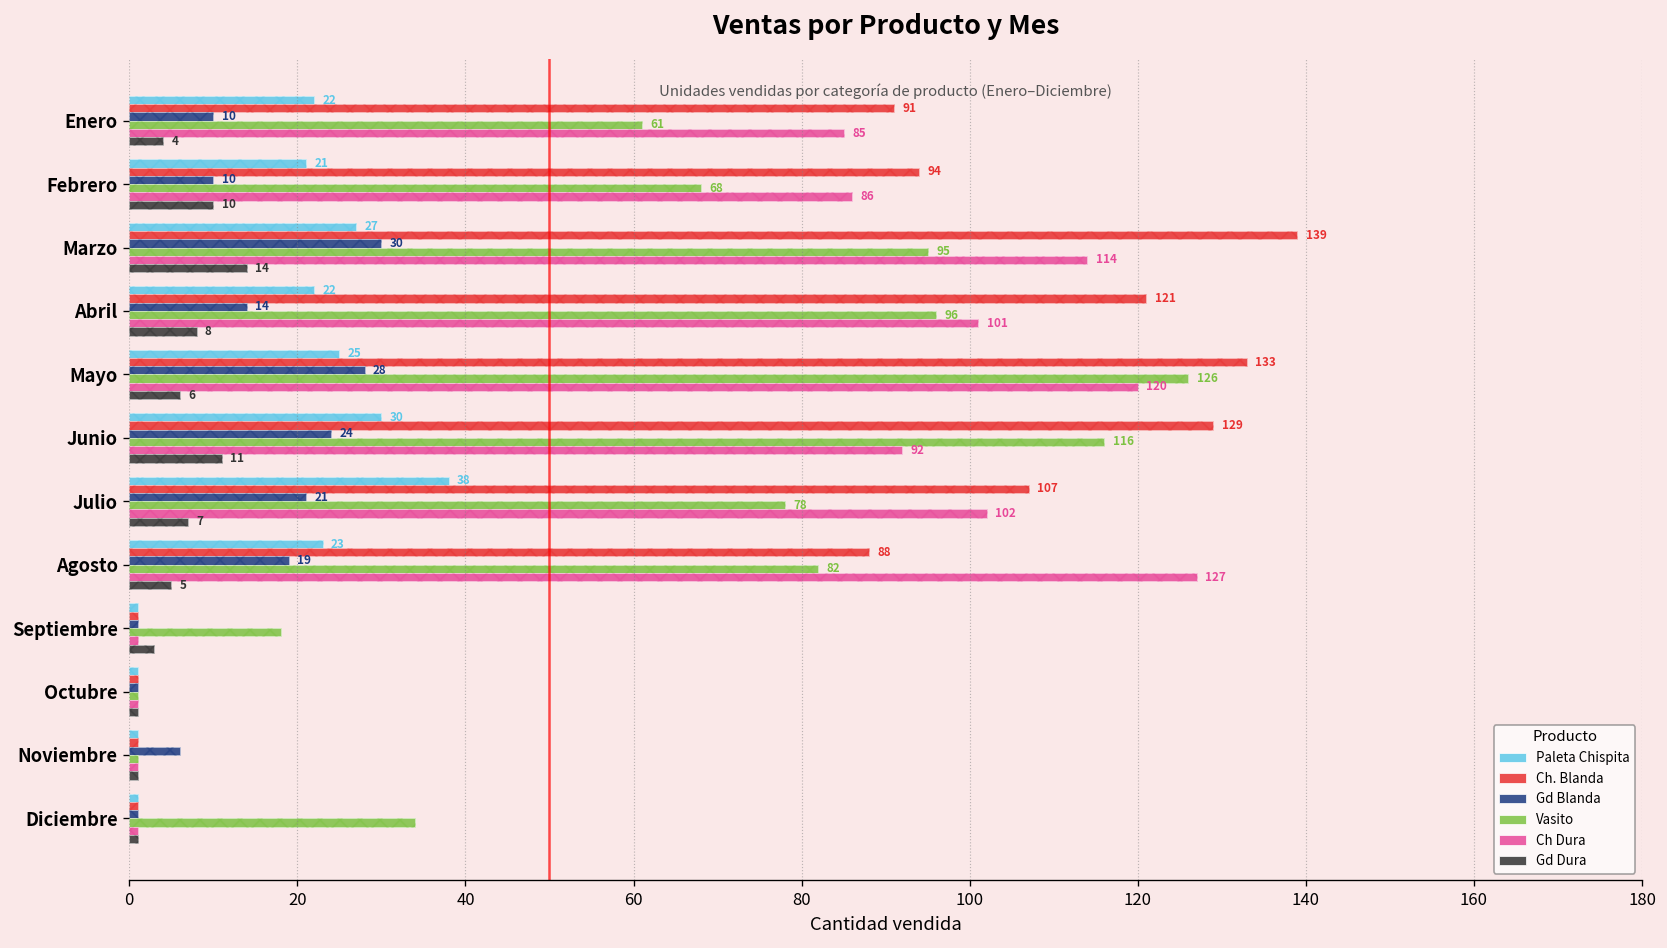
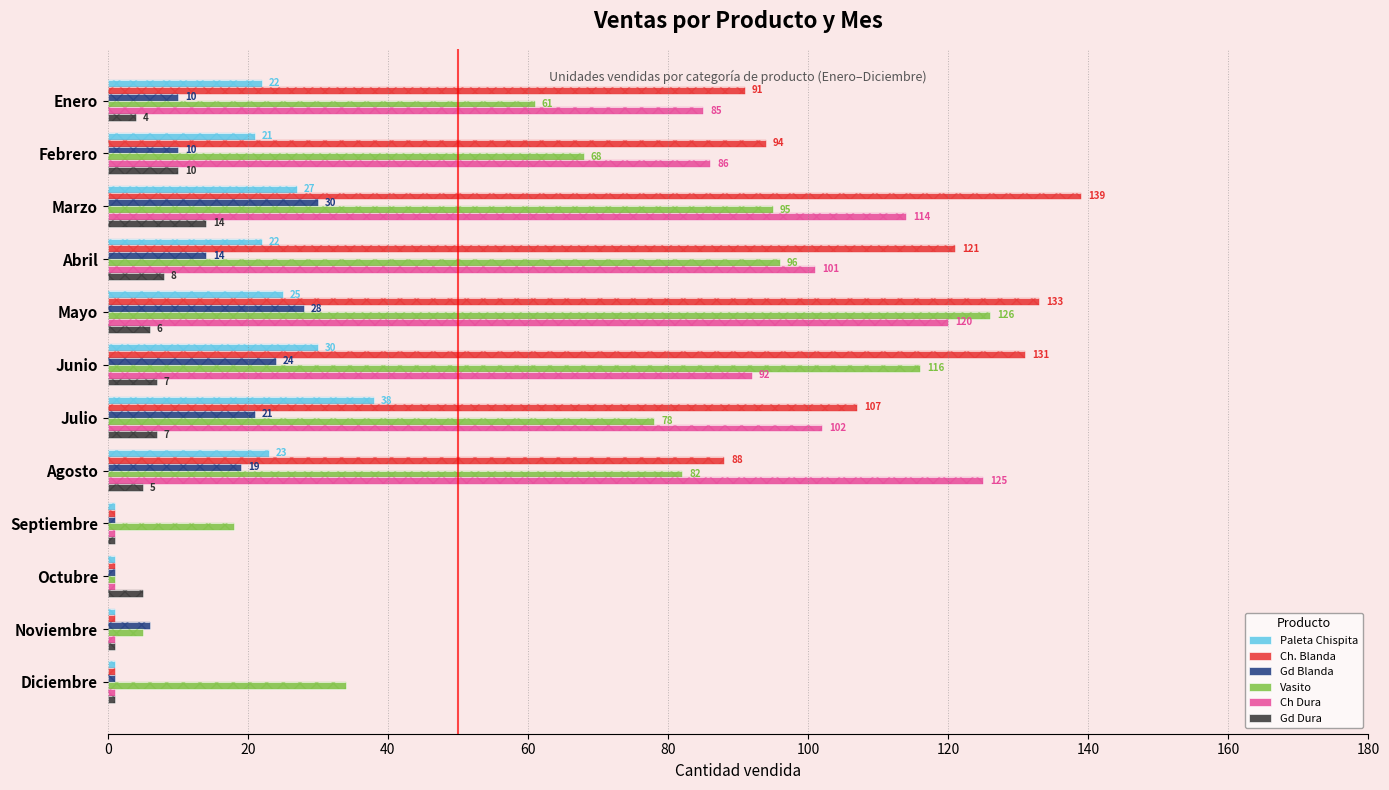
Ch. Blanda, Junio: 129 -> 131
Gd Dura, Junio: 11 -> 7
Ch Dura, Agosto: 127 -> 125
Gd Dura, Septiembre: 3 -> 1
Gd Dura, Octubre: 1 -> 5
Vasito, Noviembre: 1 -> 5
